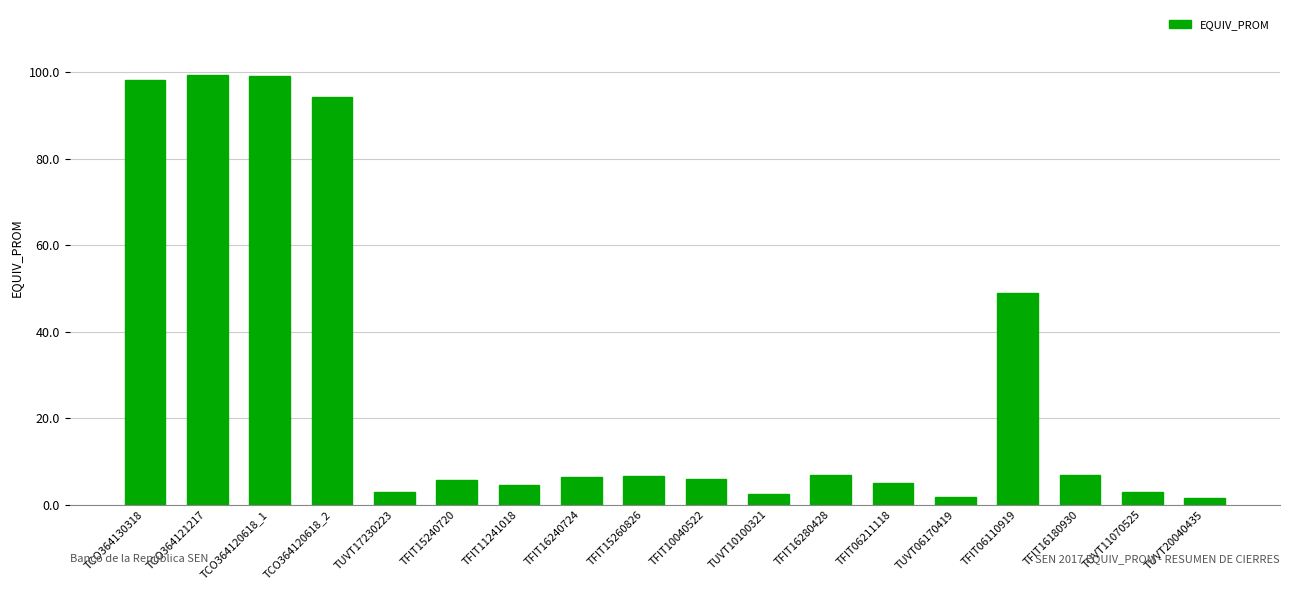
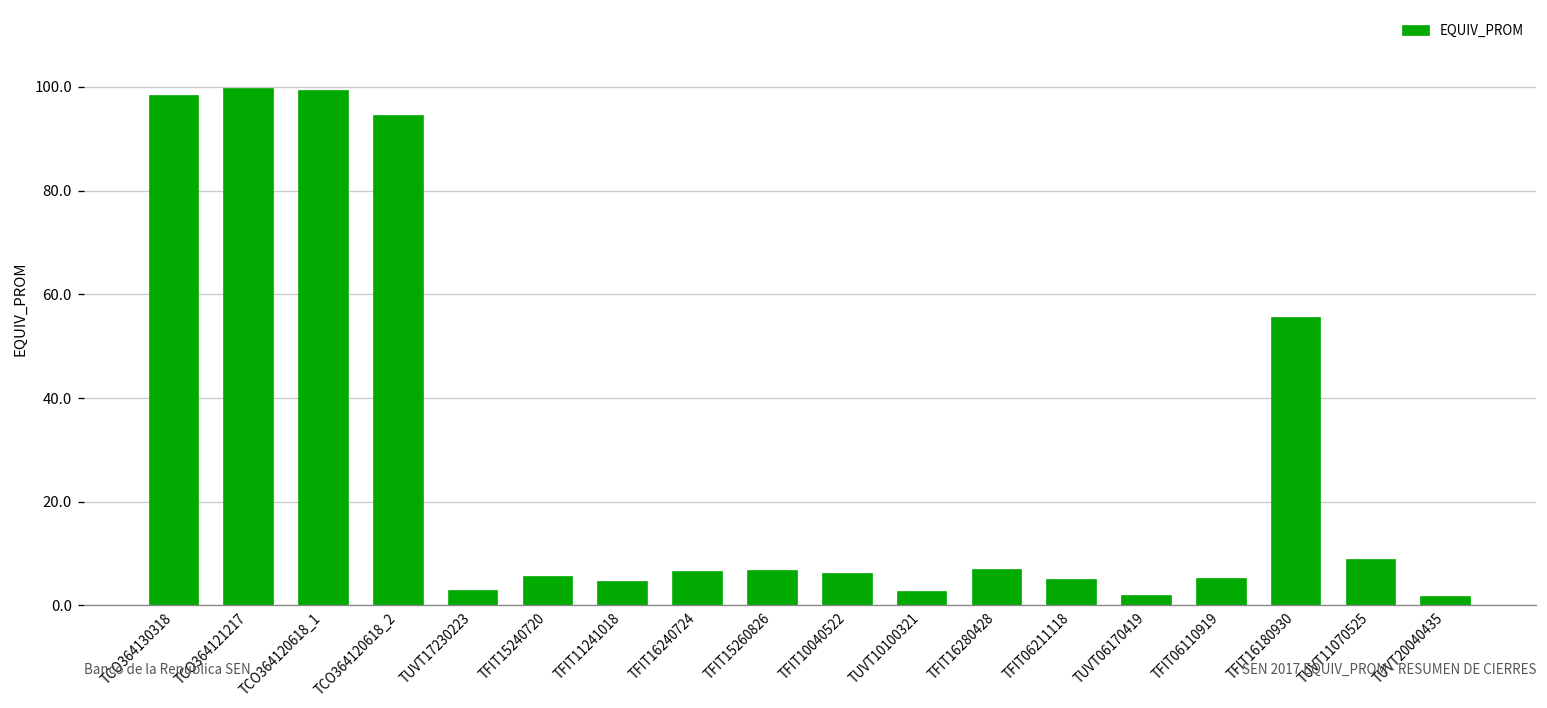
TFIT06110919: 49 -> 5
TFIT16180930: 7 -> 55
TUVT11070525: 3 -> 9
